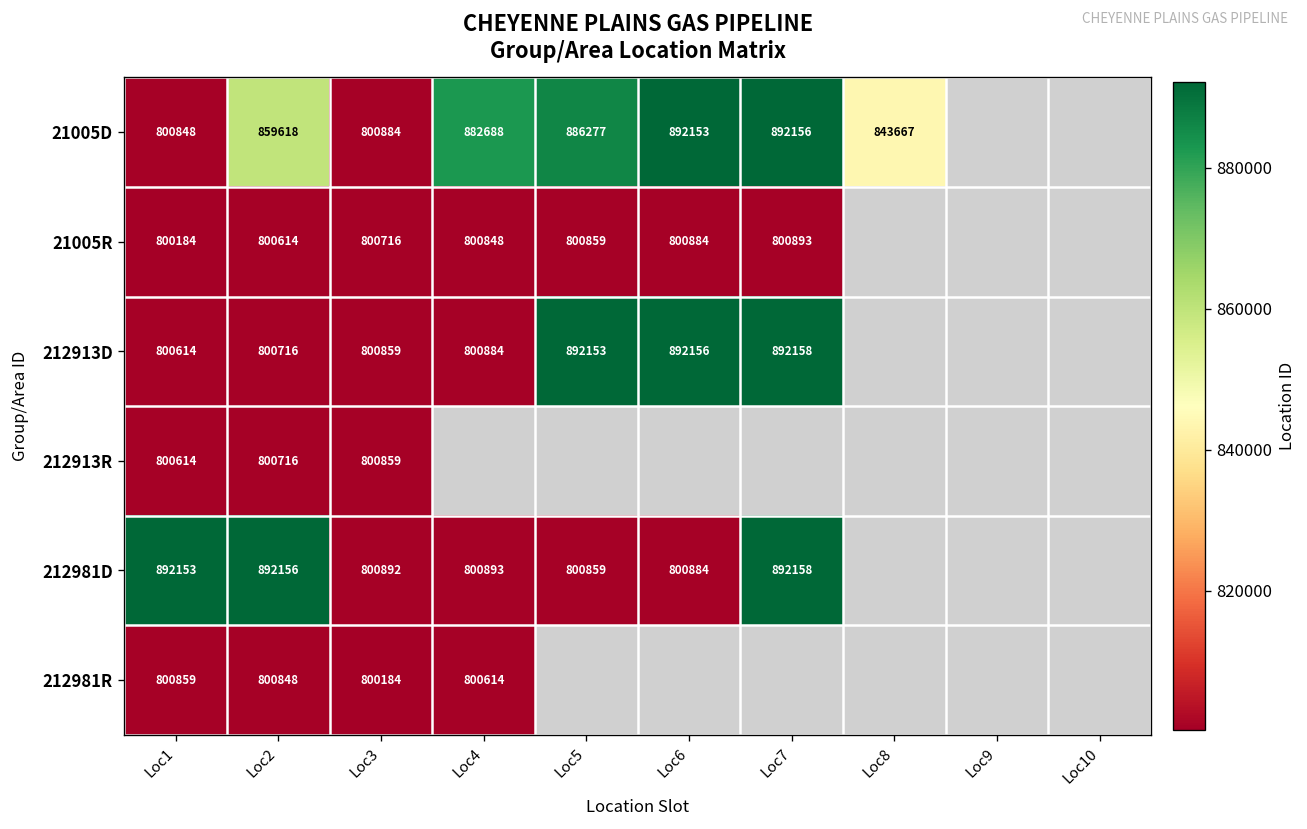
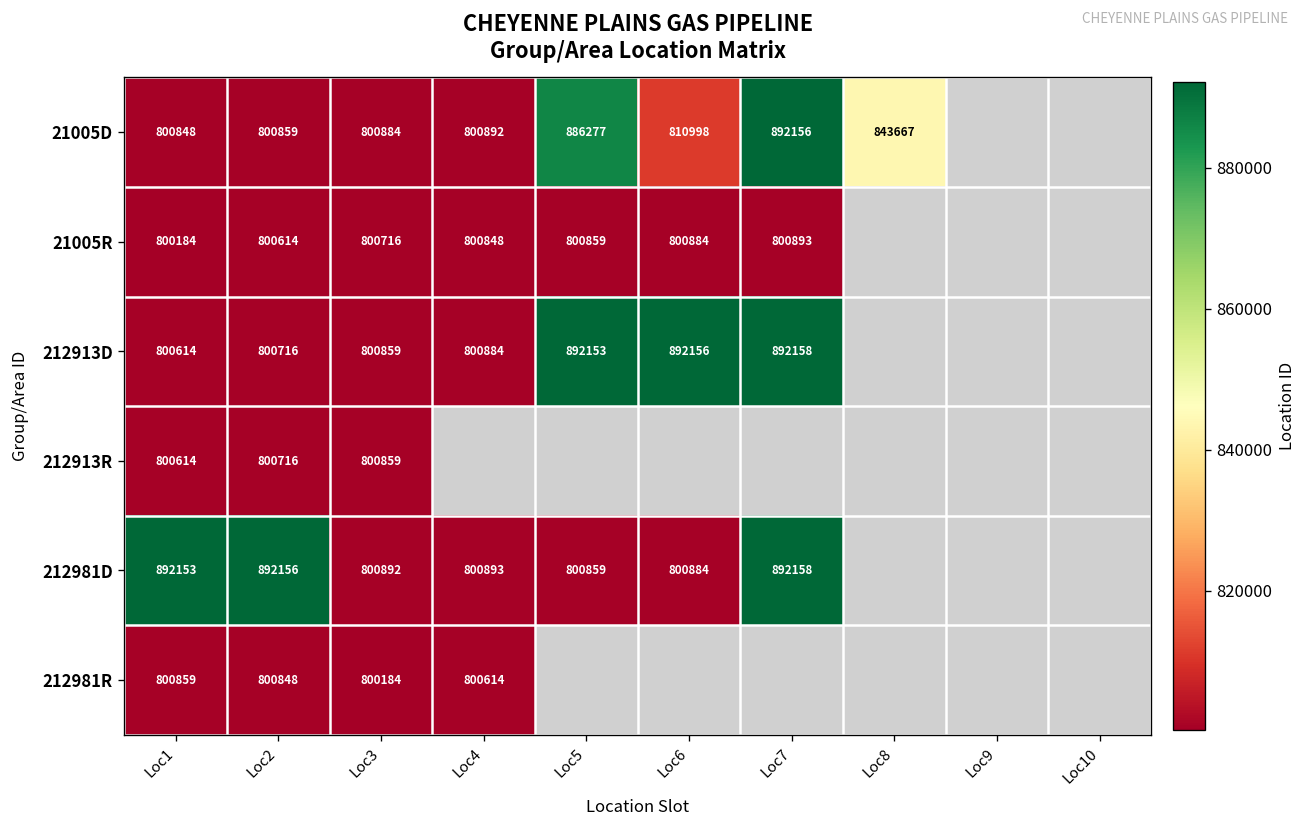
21005D, Loc2: 859618 -> 800859
21005D, Loc4: 882688 -> 800892
21005D, Loc6: 892153 -> 810998
